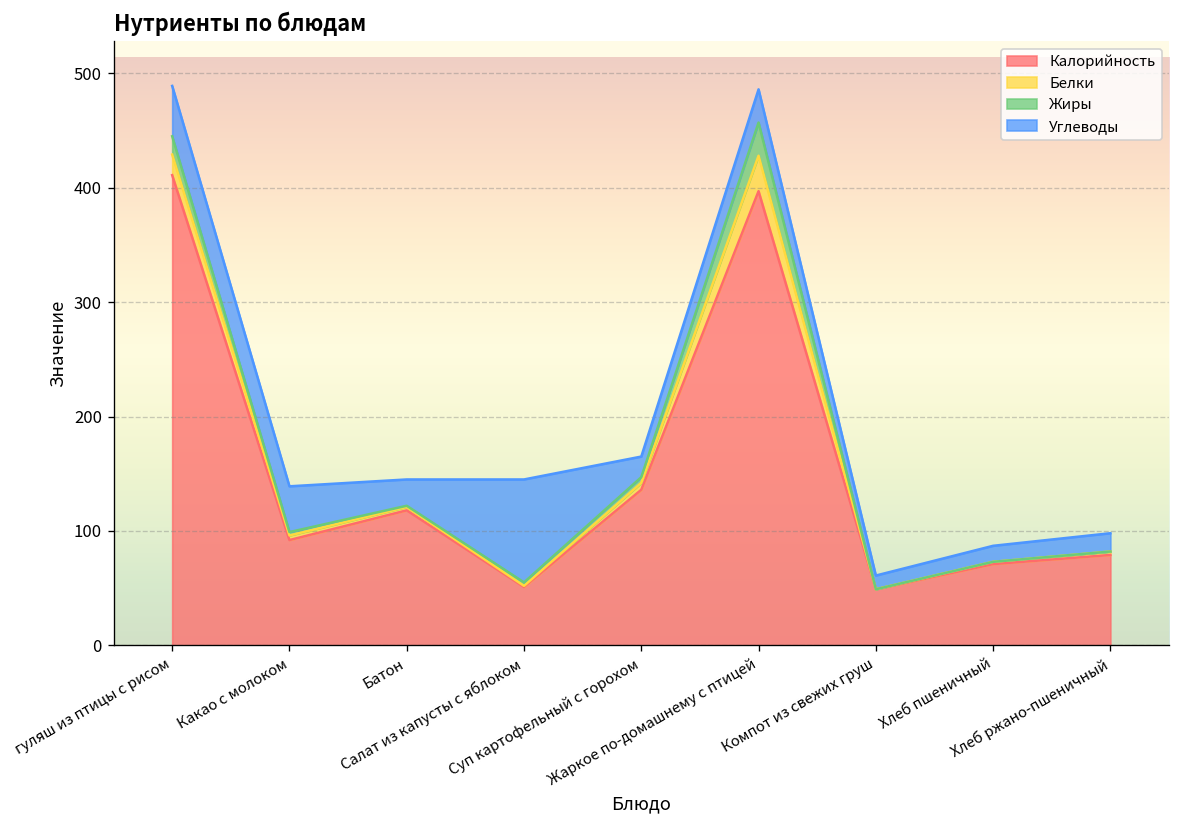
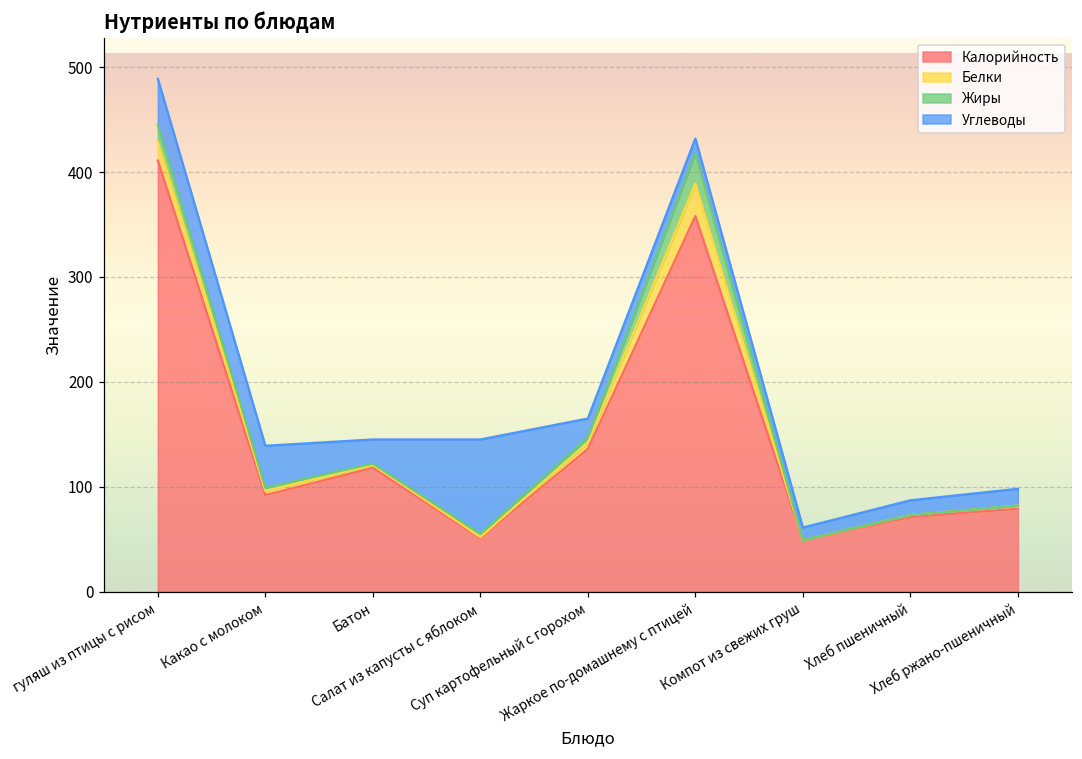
Калорийность, Жаркое по-домашнему с птицей: 400 -> 360
Углеводы, Жаркое по-домашнему с птицей: 30 -> 10
